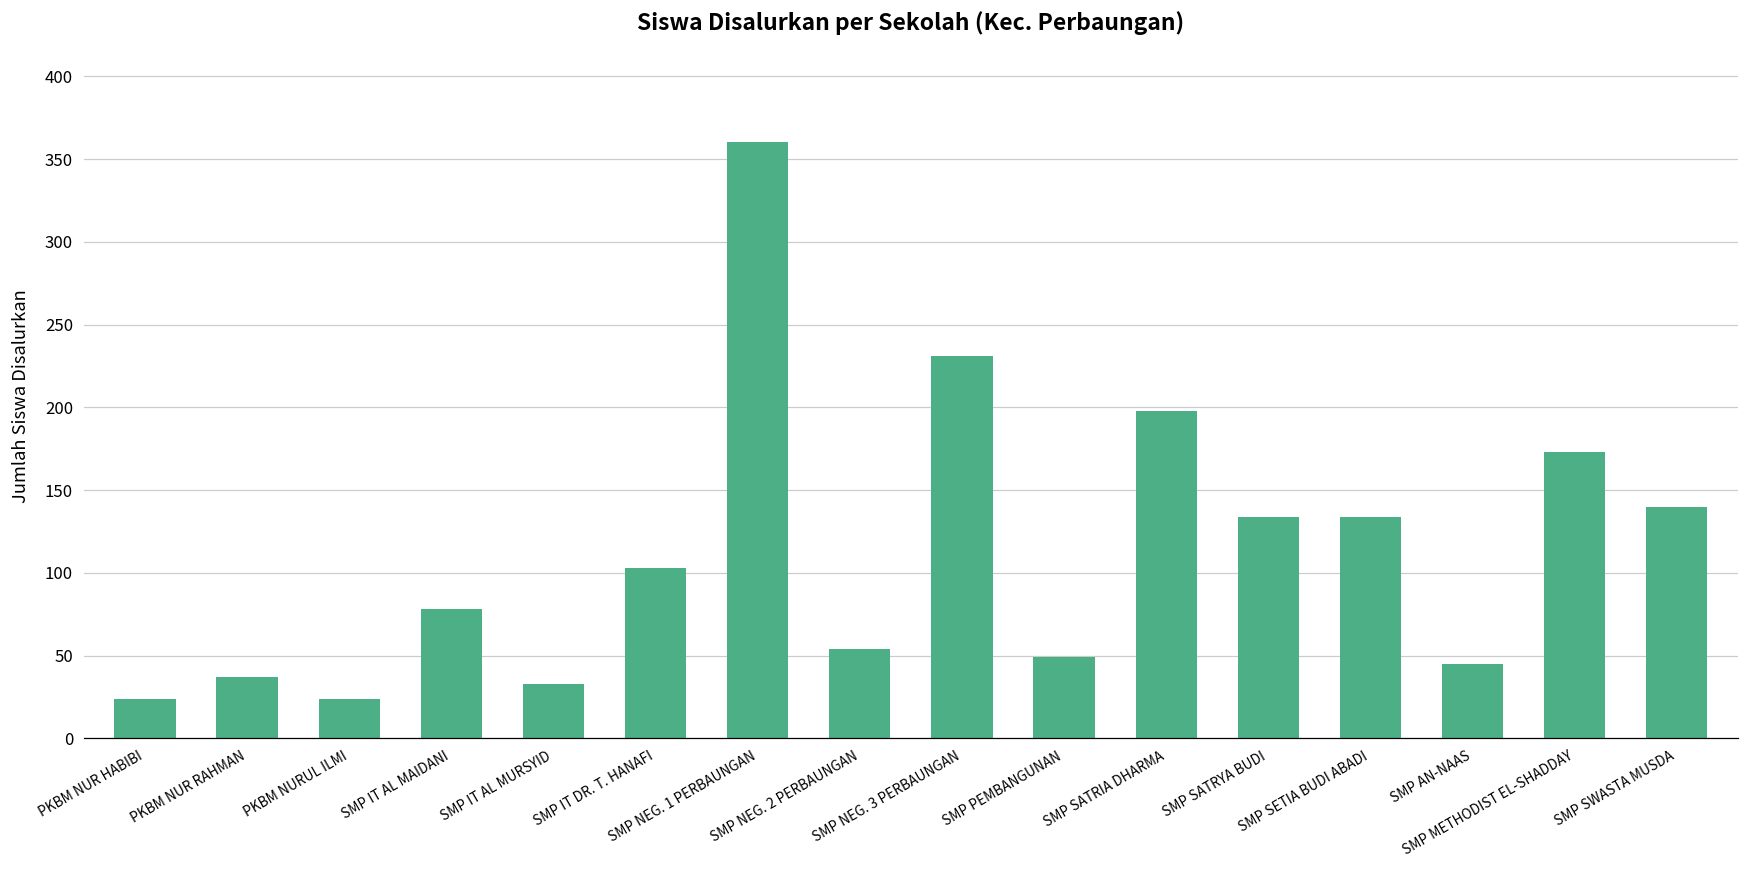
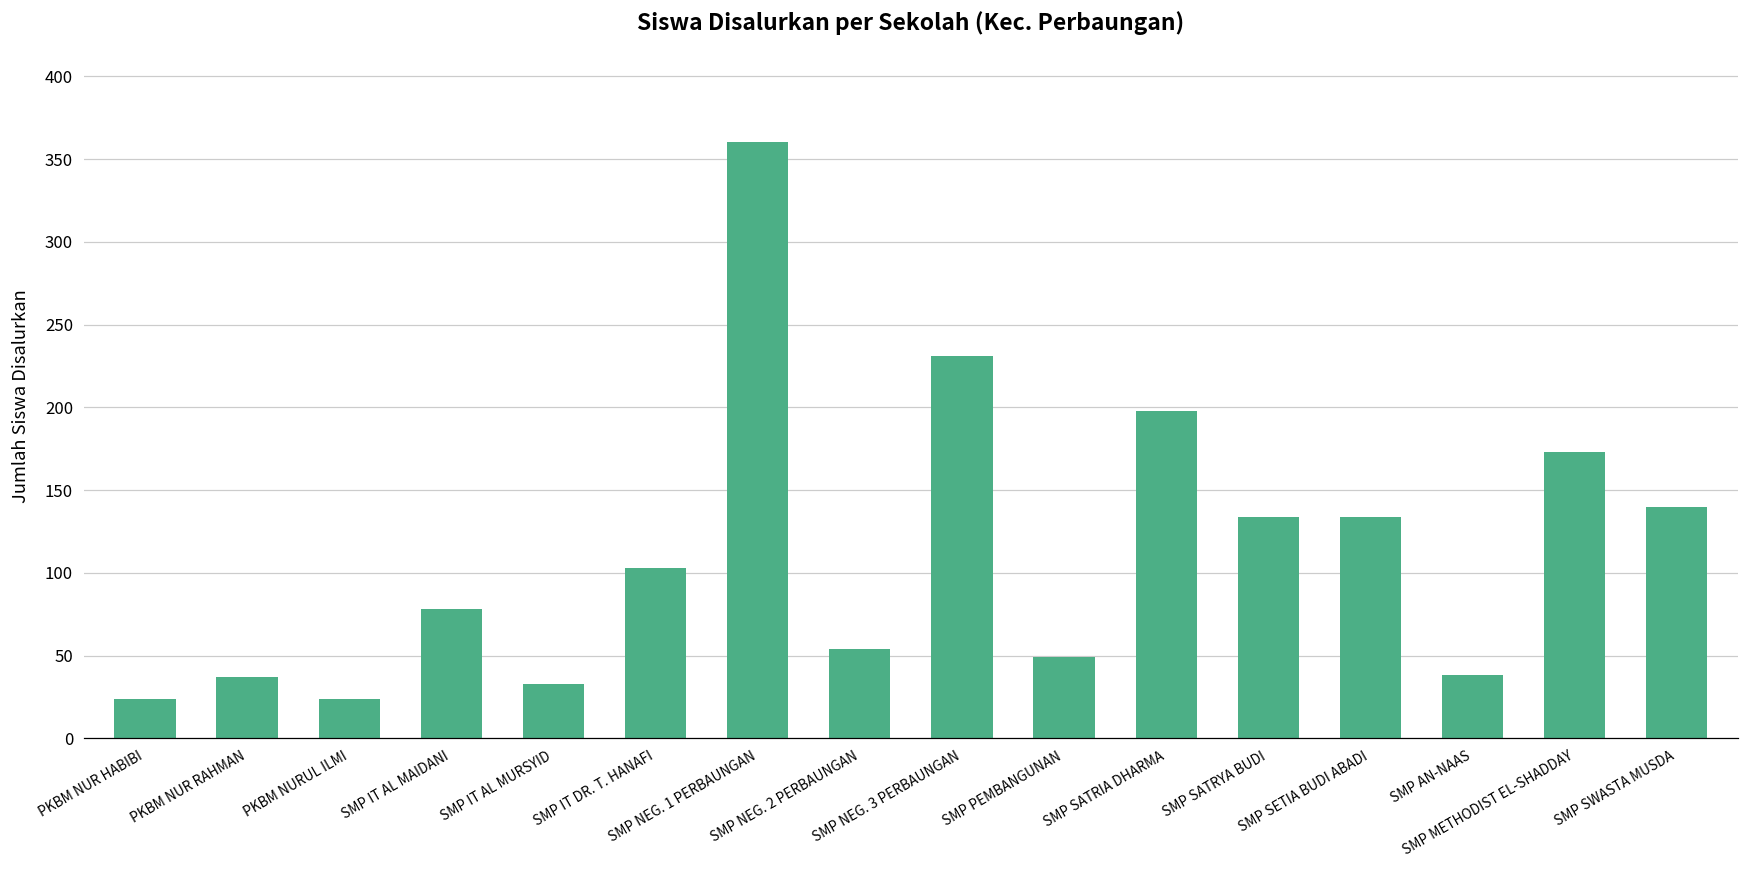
SMP AN-NAAS: 45 -> 38
